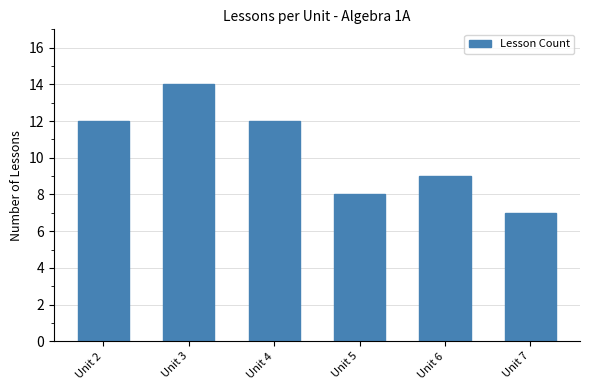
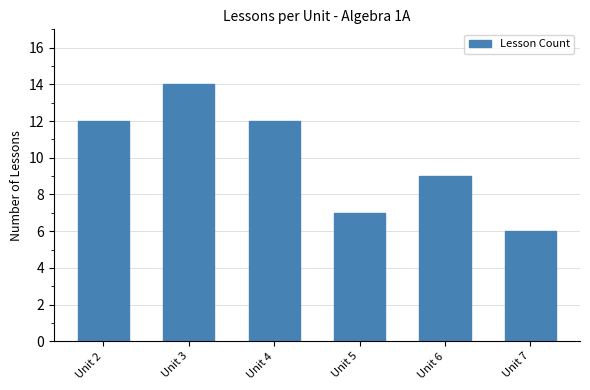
Unit 5: 8 -> 7
Unit 7: 7 -> 6
